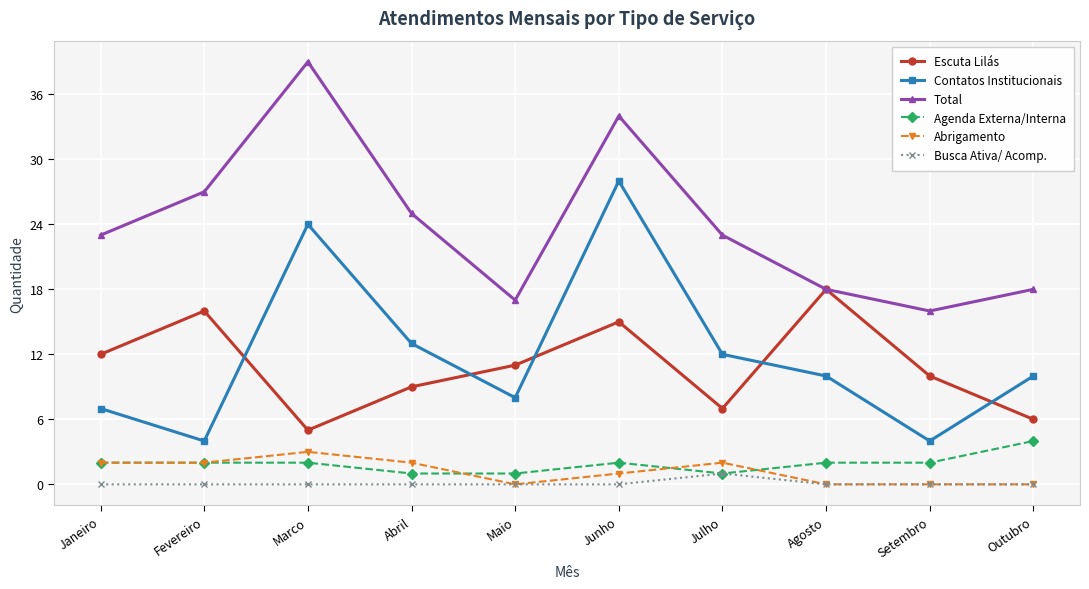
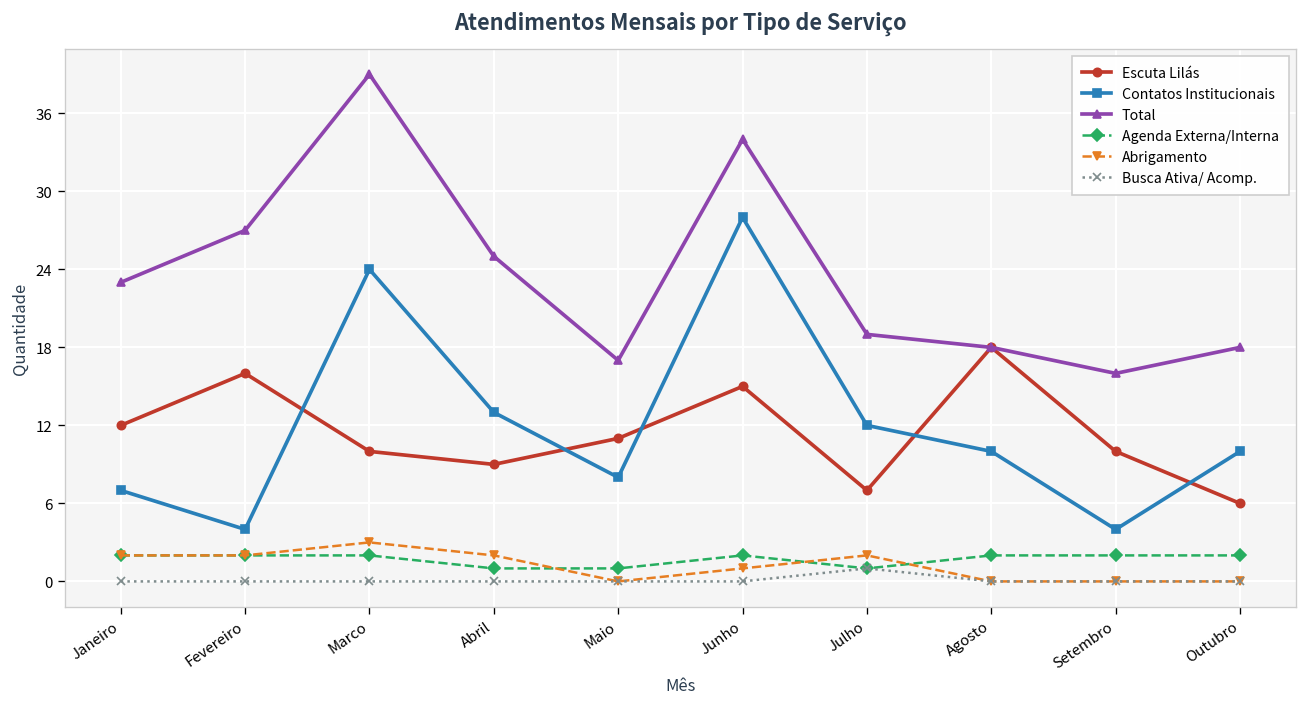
Escuta Lilás, Marco: 5 -> 10
Total, Julho: 23 -> 19
Agenda Externa/Interna, Outubro: 4 -> 2
